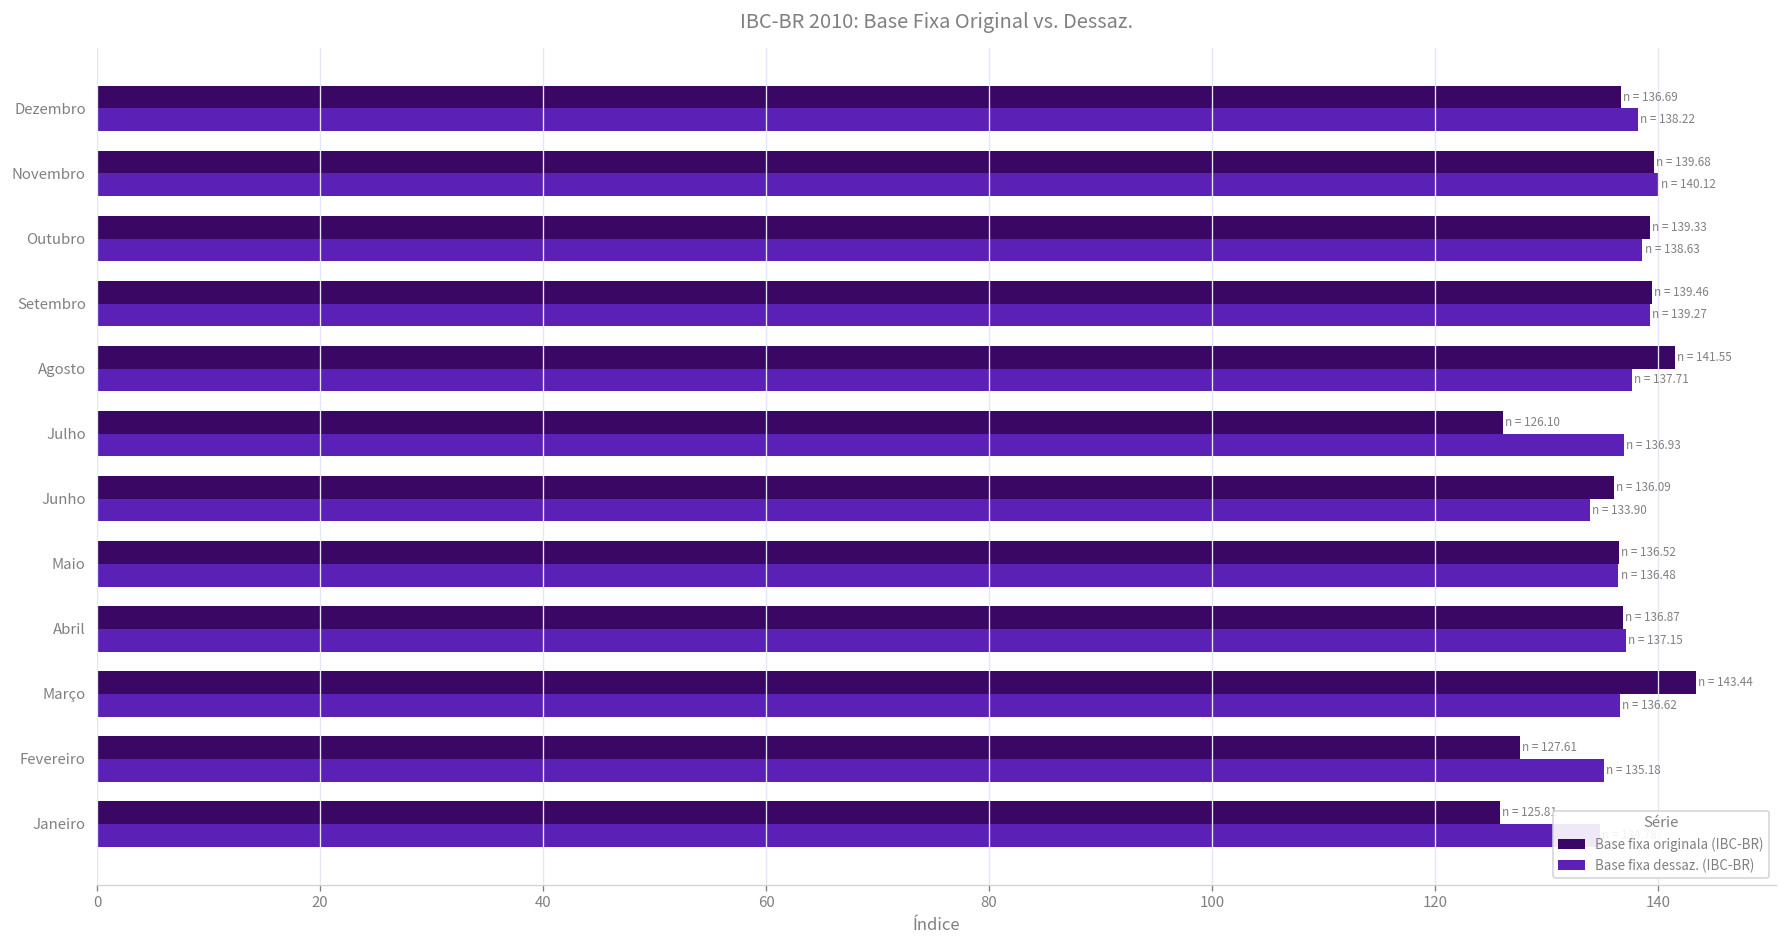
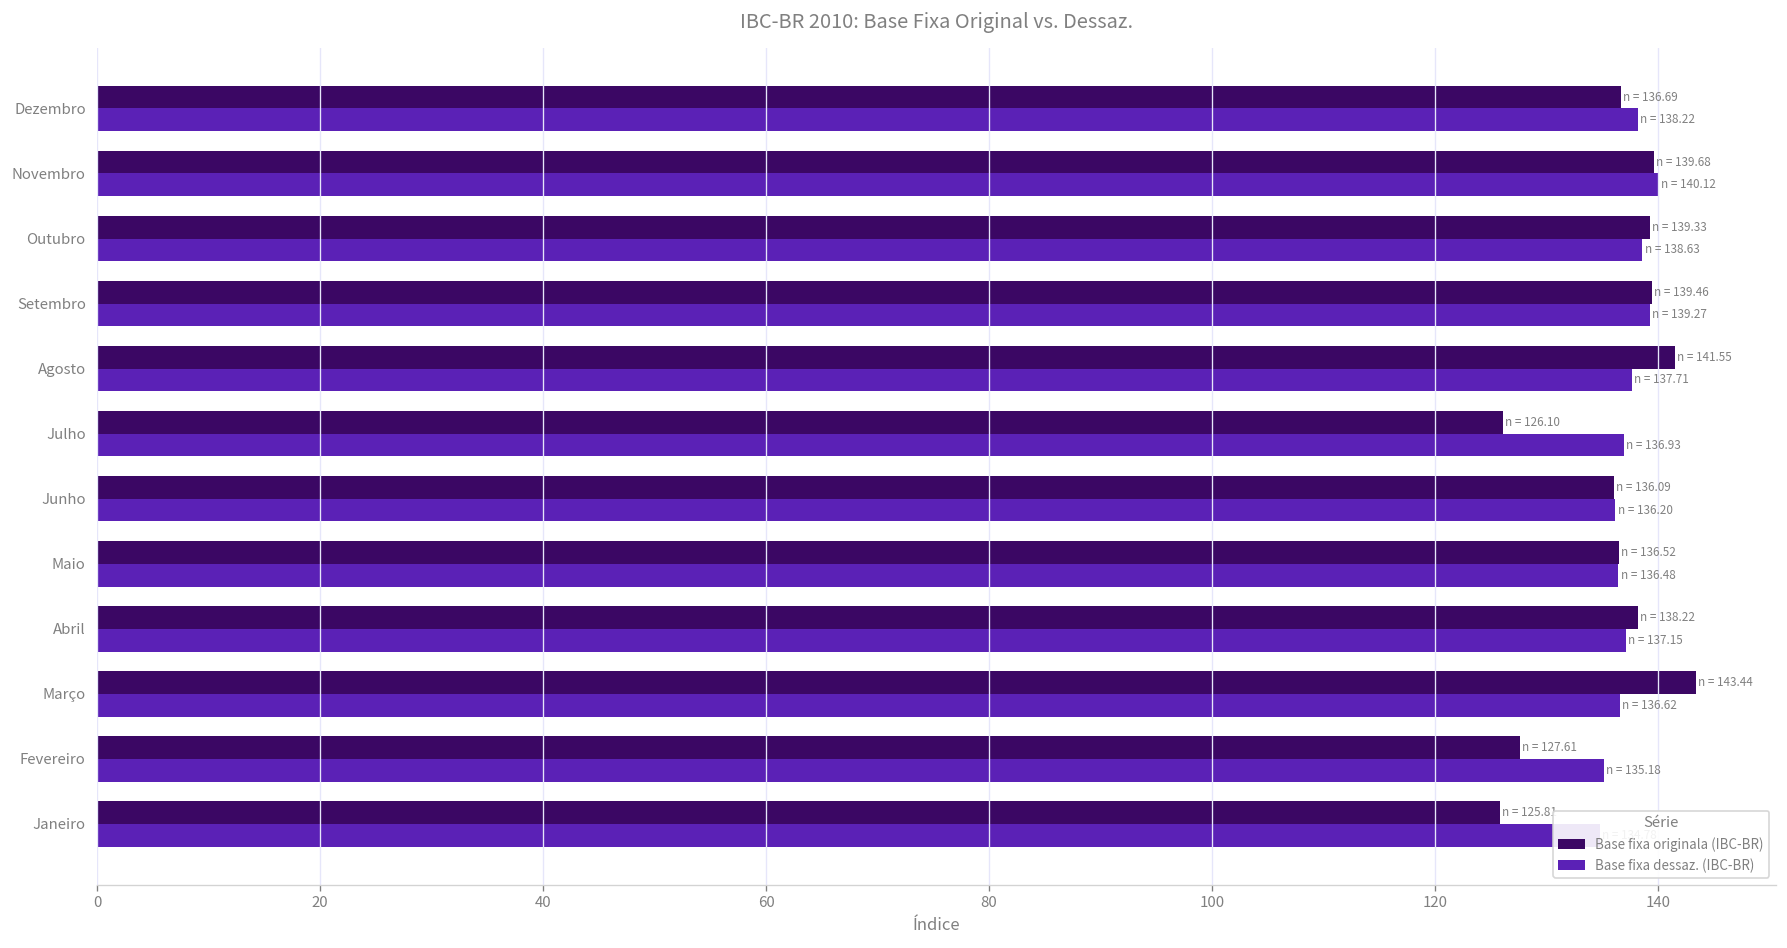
Base fixa dessaz. (IBC-BR), Junho: 133.90 -> 136.20
Base fixa originala (IBC-BR), Abril: 136.87 -> 138.22
